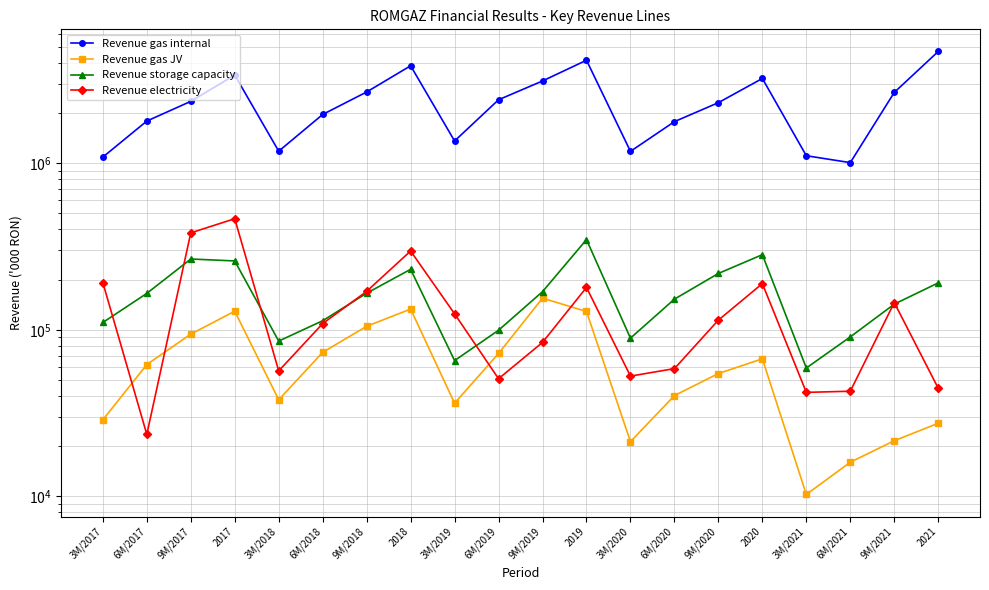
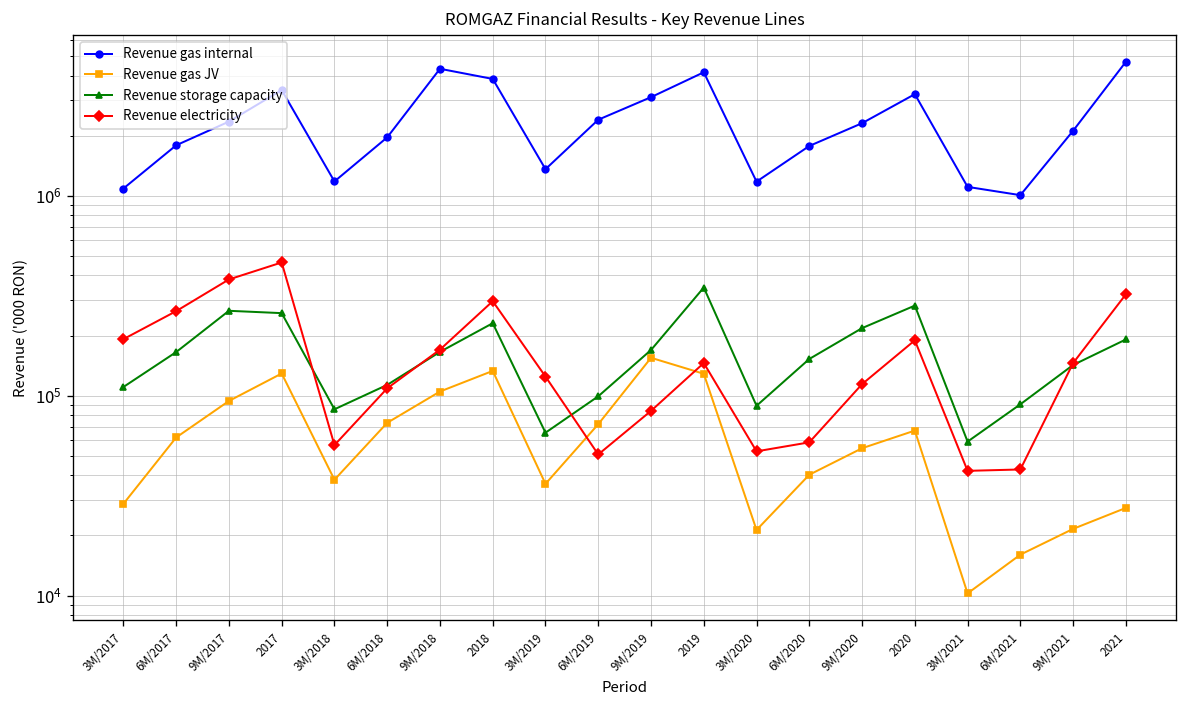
Revenue electricity, 6M/2017: 24000 -> 260000
Revenue gas internal, 9M/2018: 2700000 -> 4300000
Revenue electricity, 2019: 180000 -> 150000
Revenue gas internal, 9M/2021: 2700000 -> 2100000
Revenue electricity, 2021: 45000 -> 320000
